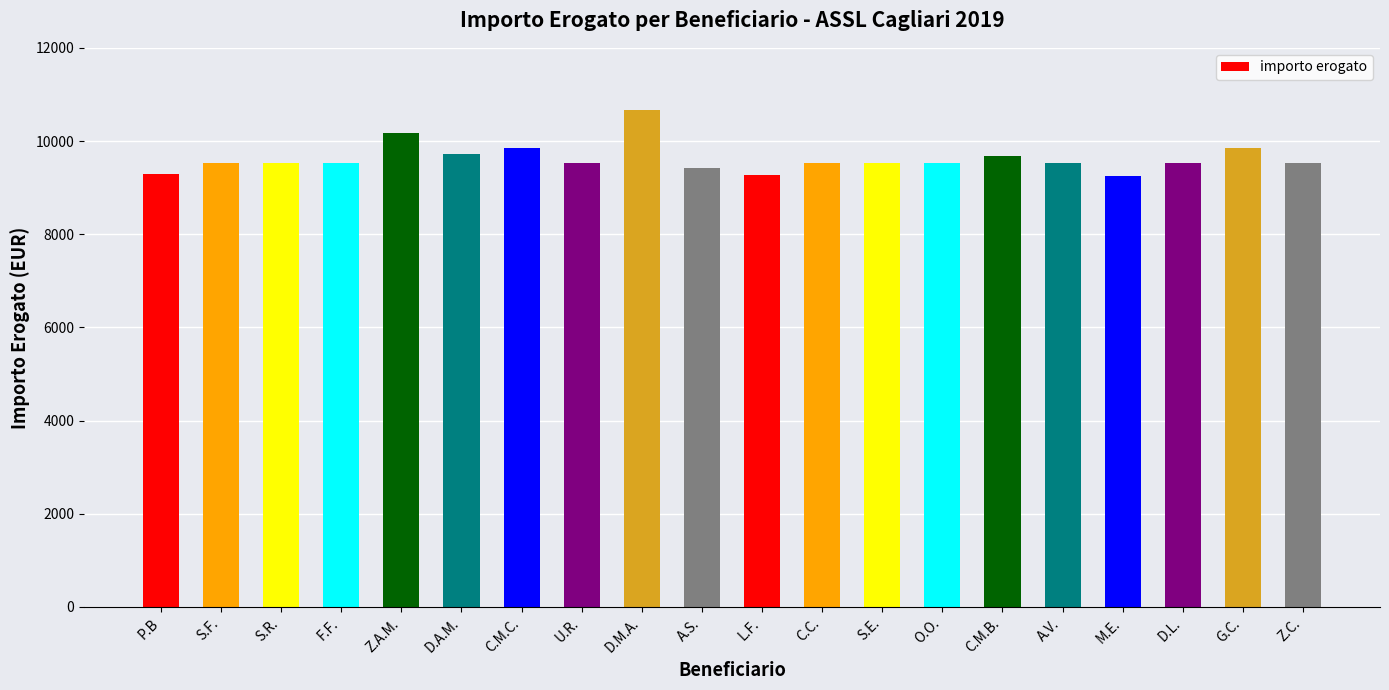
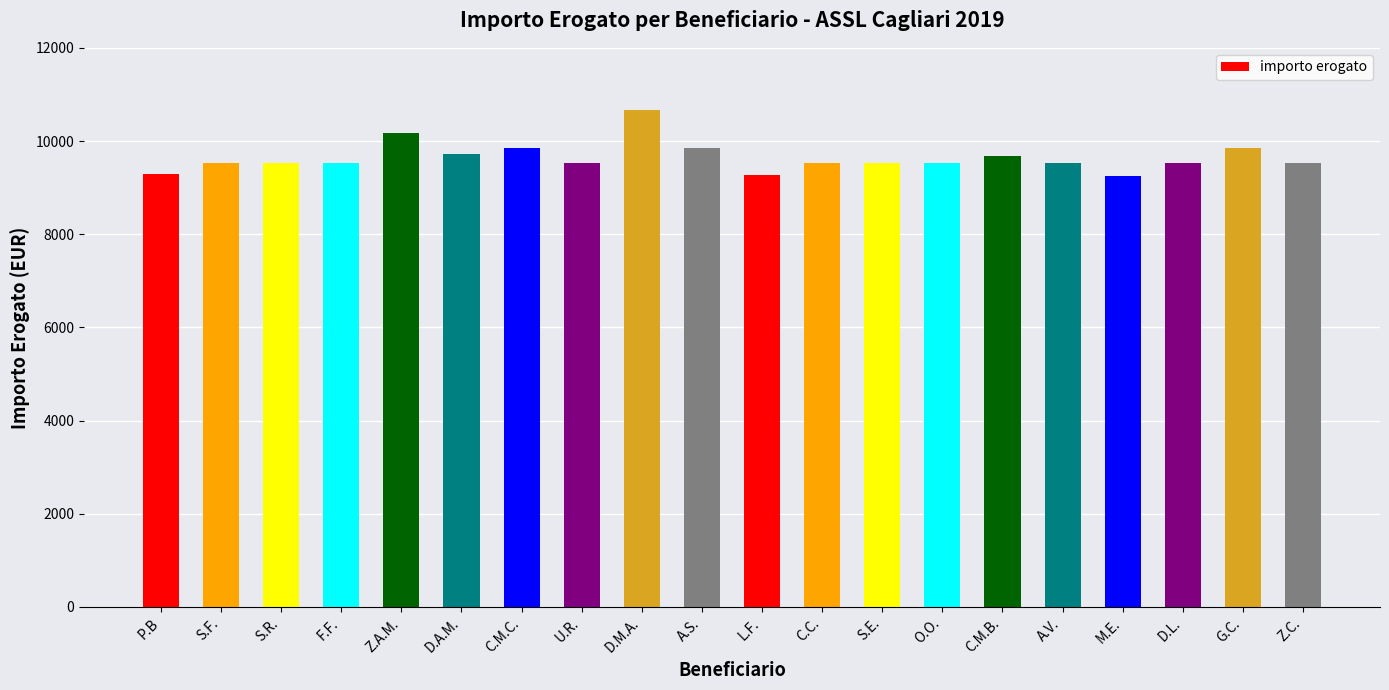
A.S.: 9400 -> 9800
